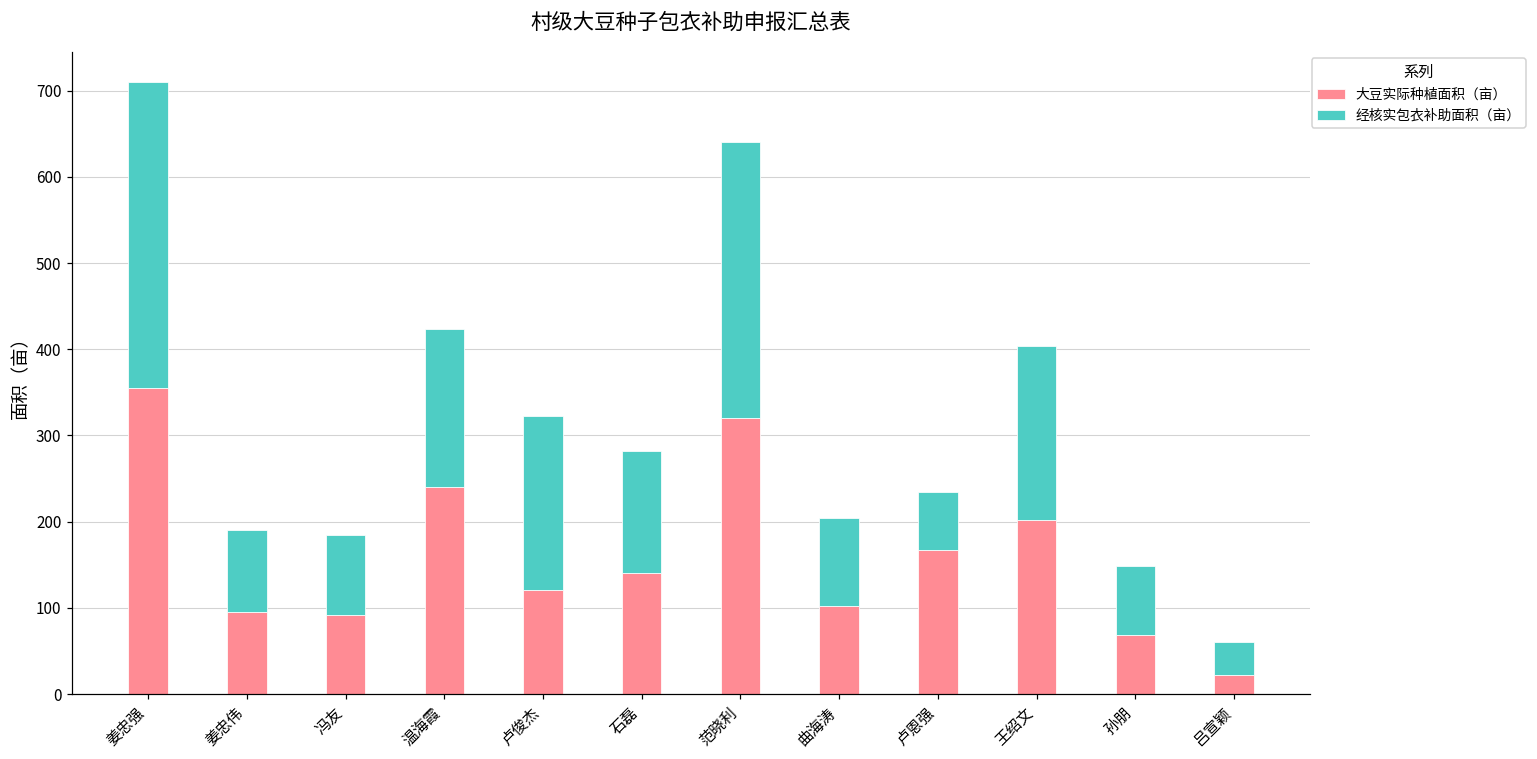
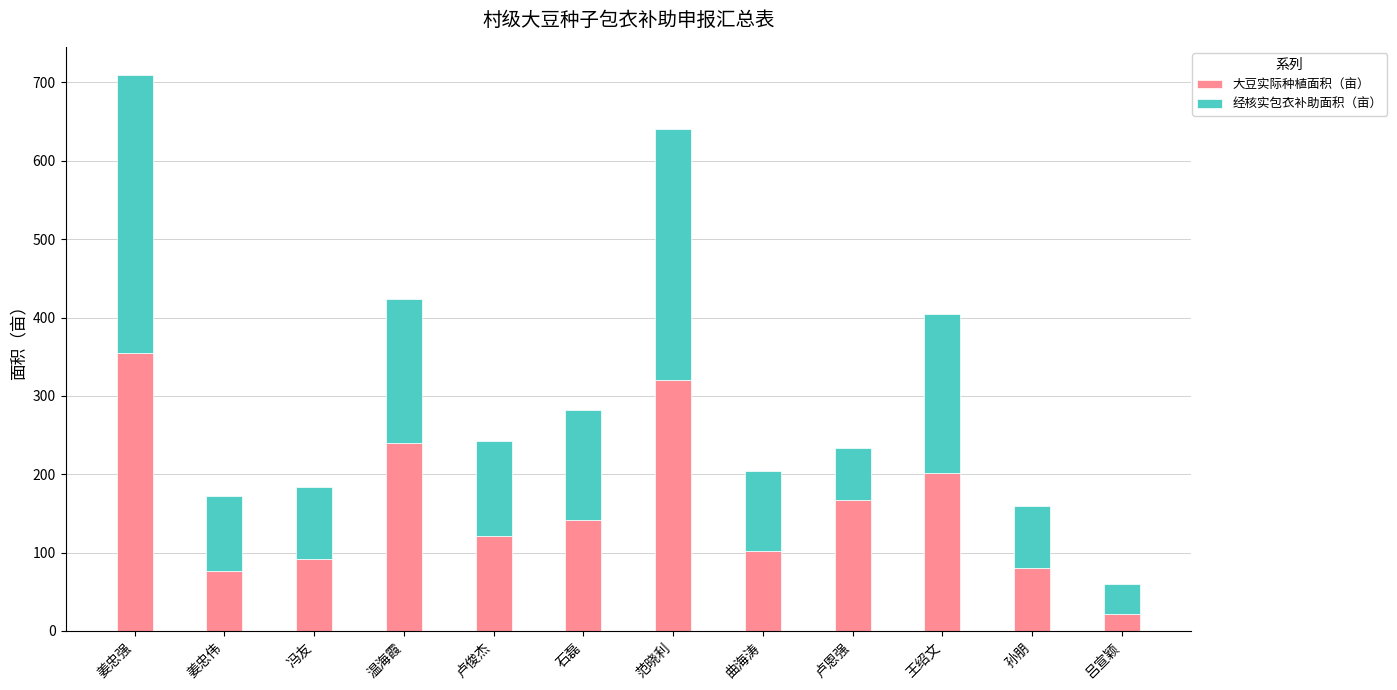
大豆实际种植面积（亩）, 姜忠伟: 100 -> 80
经核实包衣补助面积（亩）, 卢俊杰: 200 -> 120
大豆实际种植面积（亩）, 孙朋: 70 -> 80
